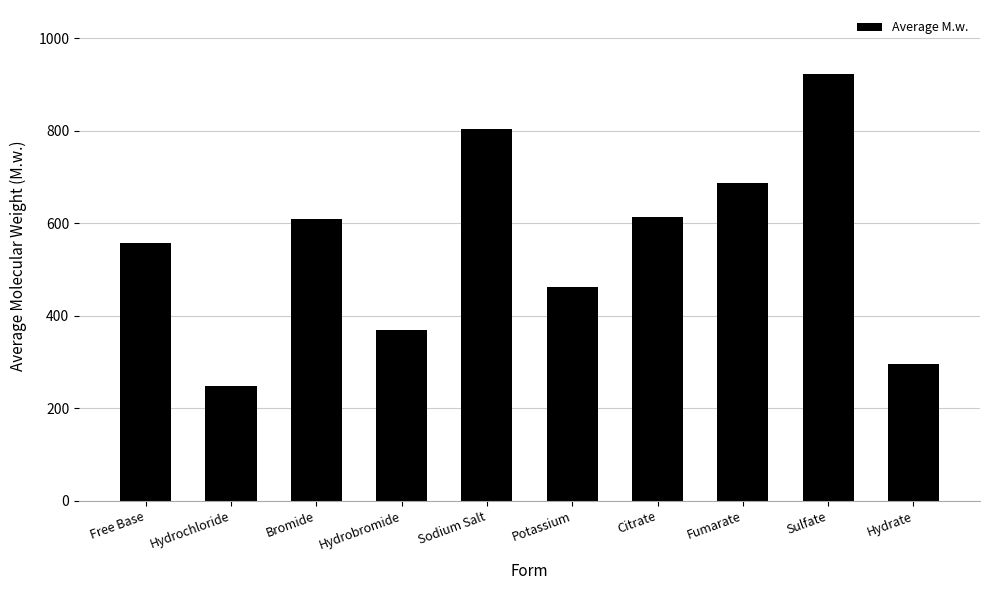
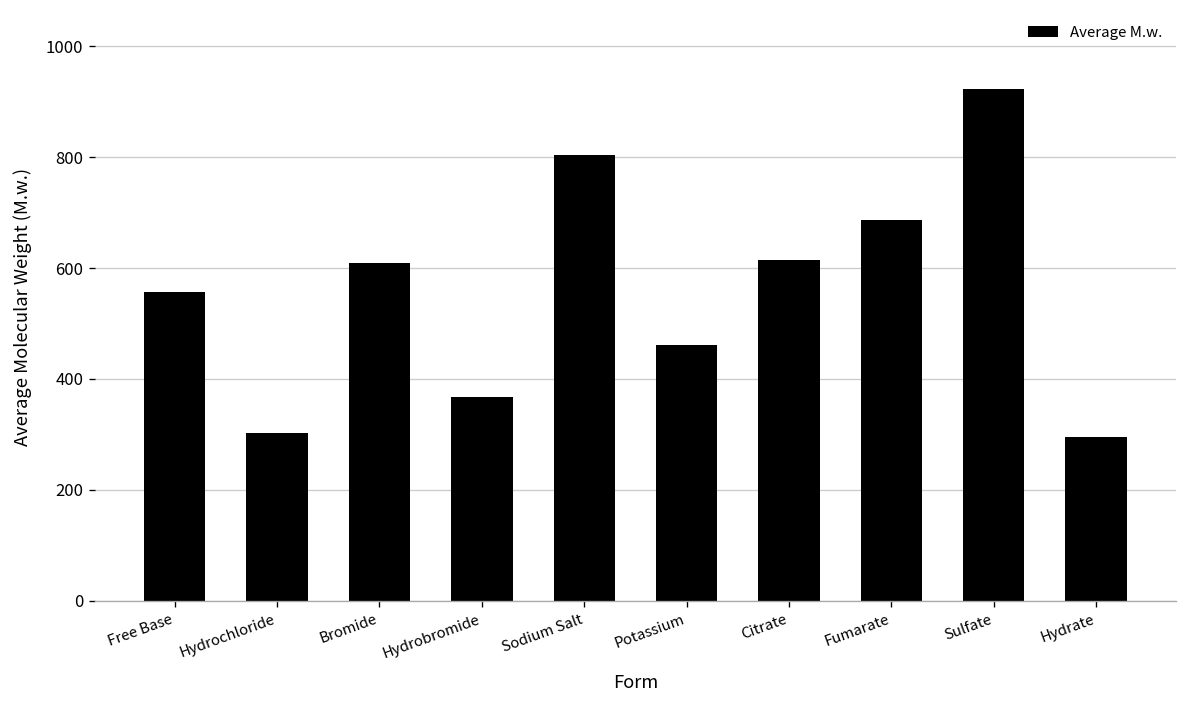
Hydrochloride: 250 -> 300
